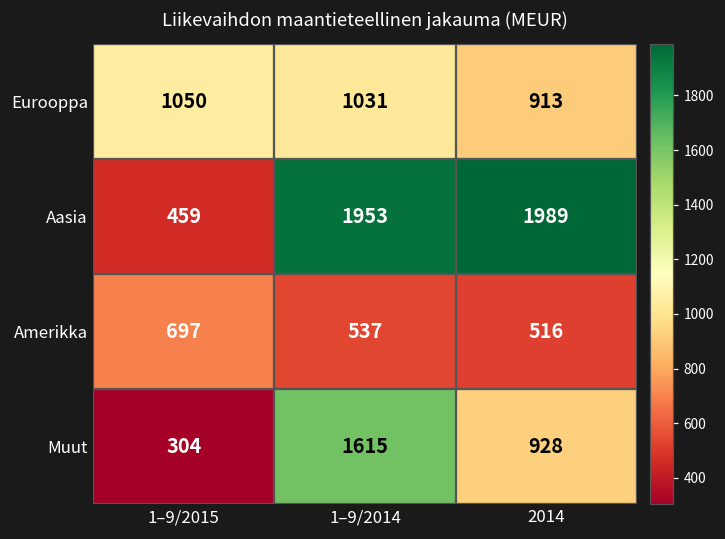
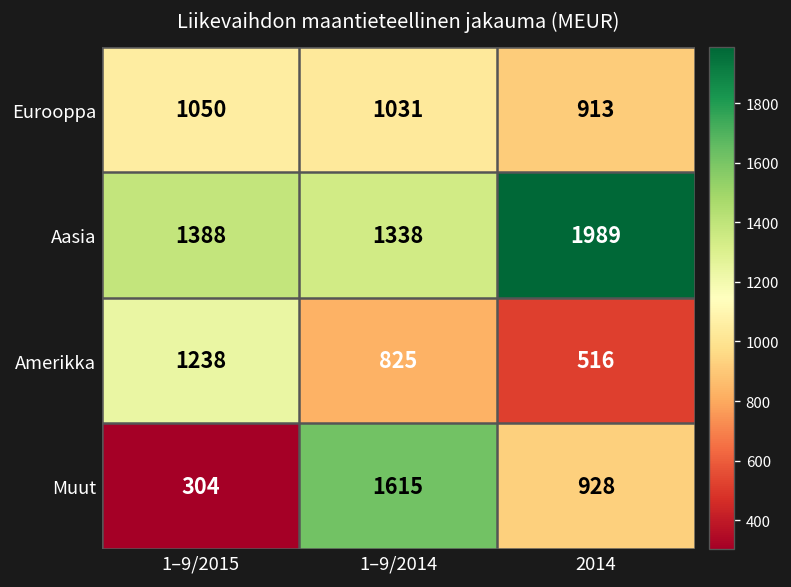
Aasia, 1–9/2015: 459 -> 1388
Aasia, 1–9/2014: 1953 -> 1338
Amerikka, 1–9/2015: 697 -> 1238
Amerikka, 1–9/2014: 537 -> 825
